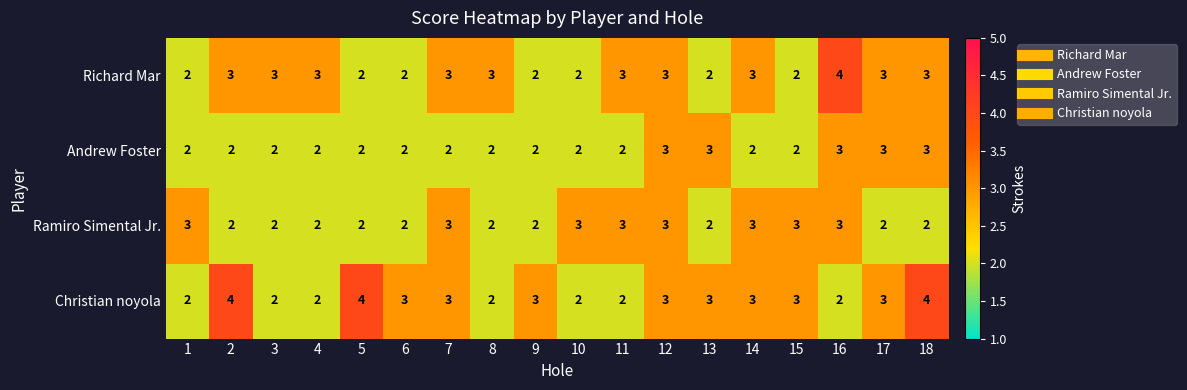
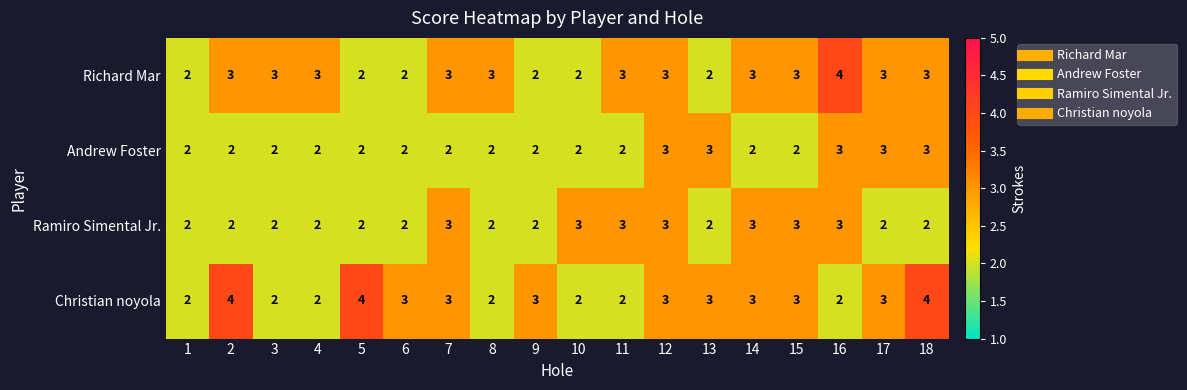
Richard Mar, 15: 2 -> 3
Ramiro Simental Jr., 1: 3 -> 2
